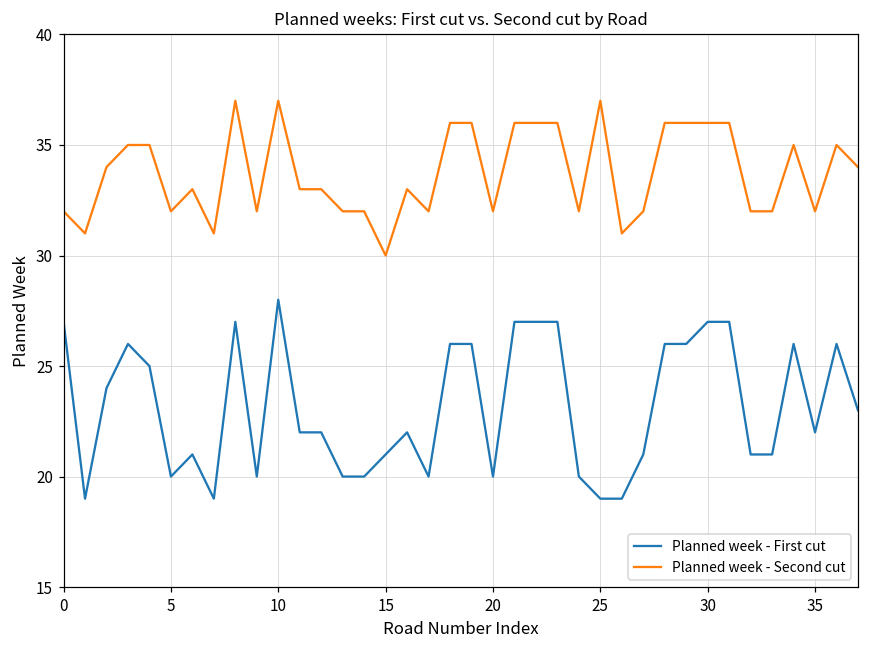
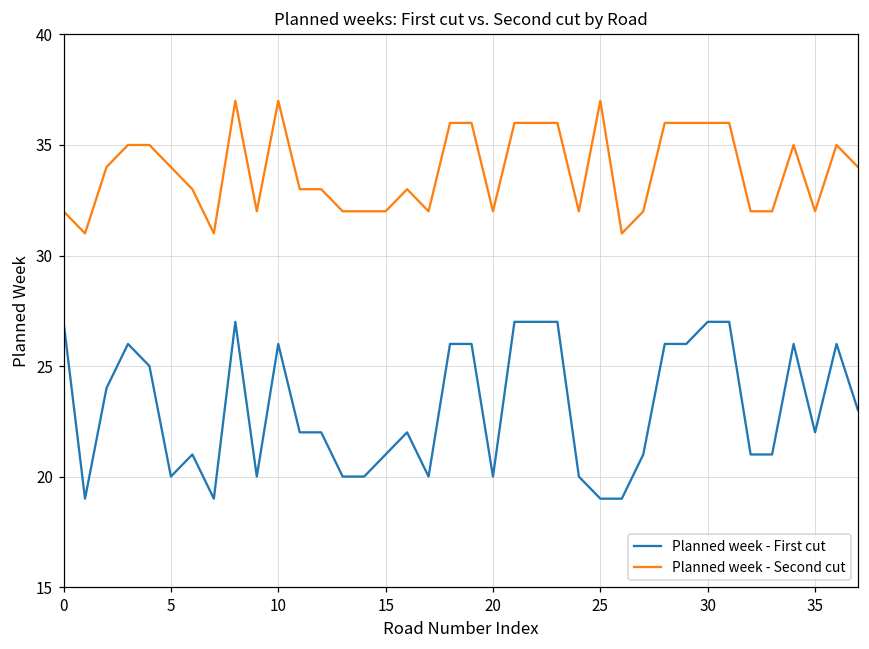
Planned week - Second cut, 5: 32 -> 34
Planned week - First cut, 10: 28 -> 26
Planned week - Second cut, 15: 30 -> 32
